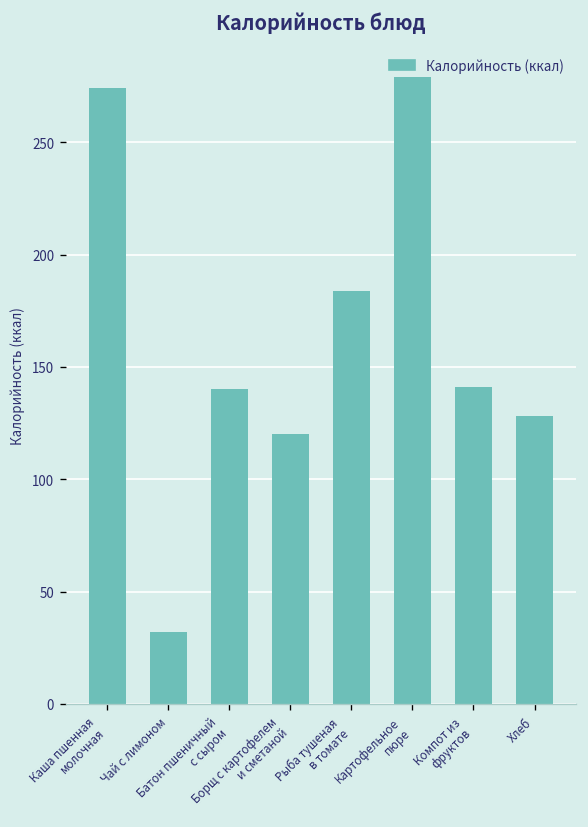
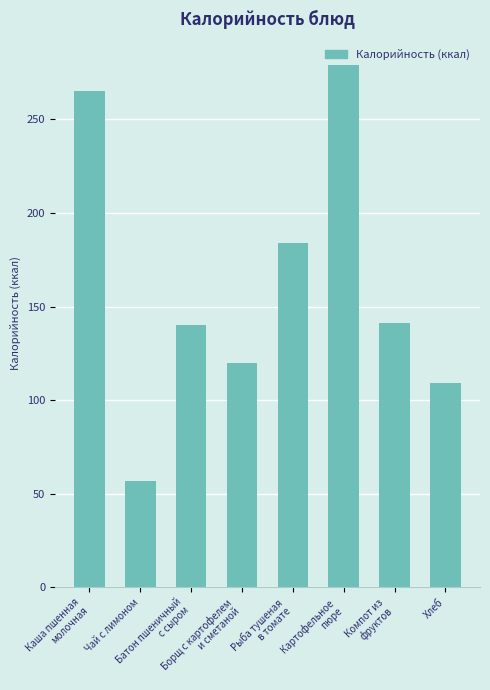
Каша пшенная молочная: 274 -> 265
Чай с лимоном: 32 -> 57
Хлеб: 128 -> 109
